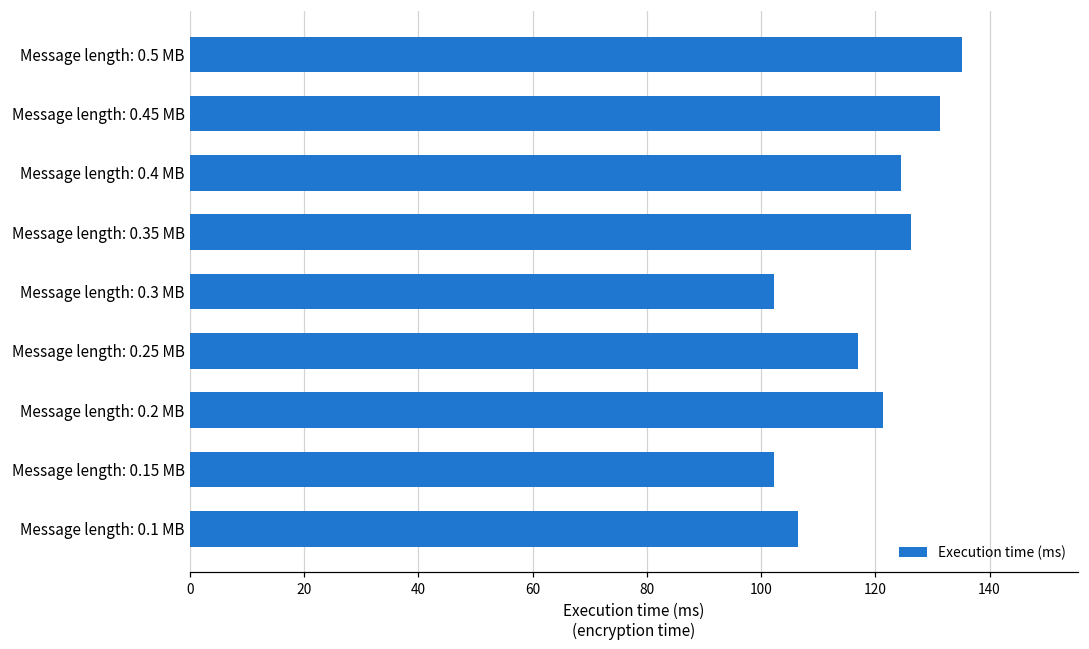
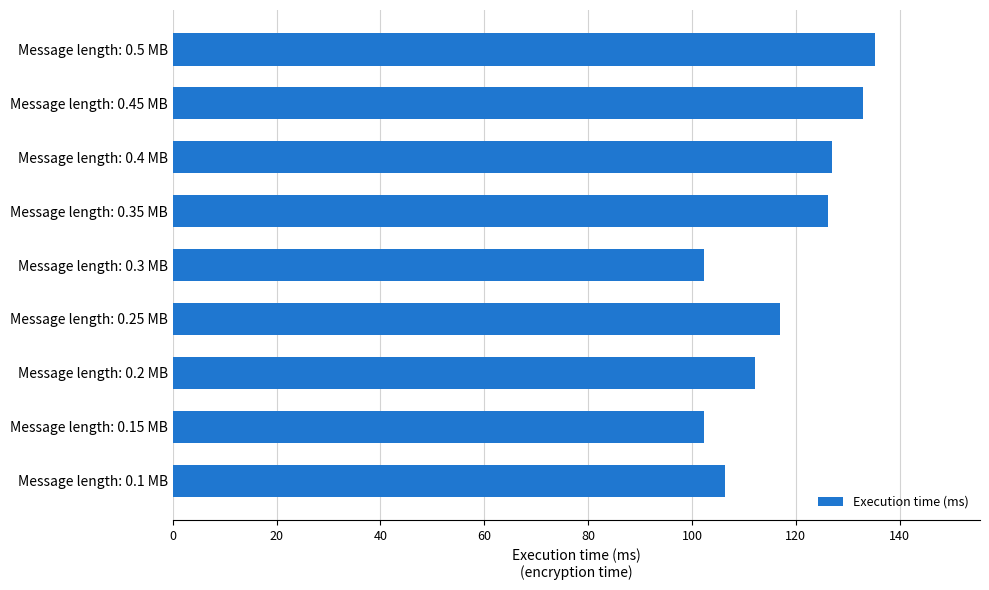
Message length: 0.45 MB: 131 -> 133
Message length: 0.4 MB: 125 -> 127
Message length: 0.2 MB: 121 -> 112
